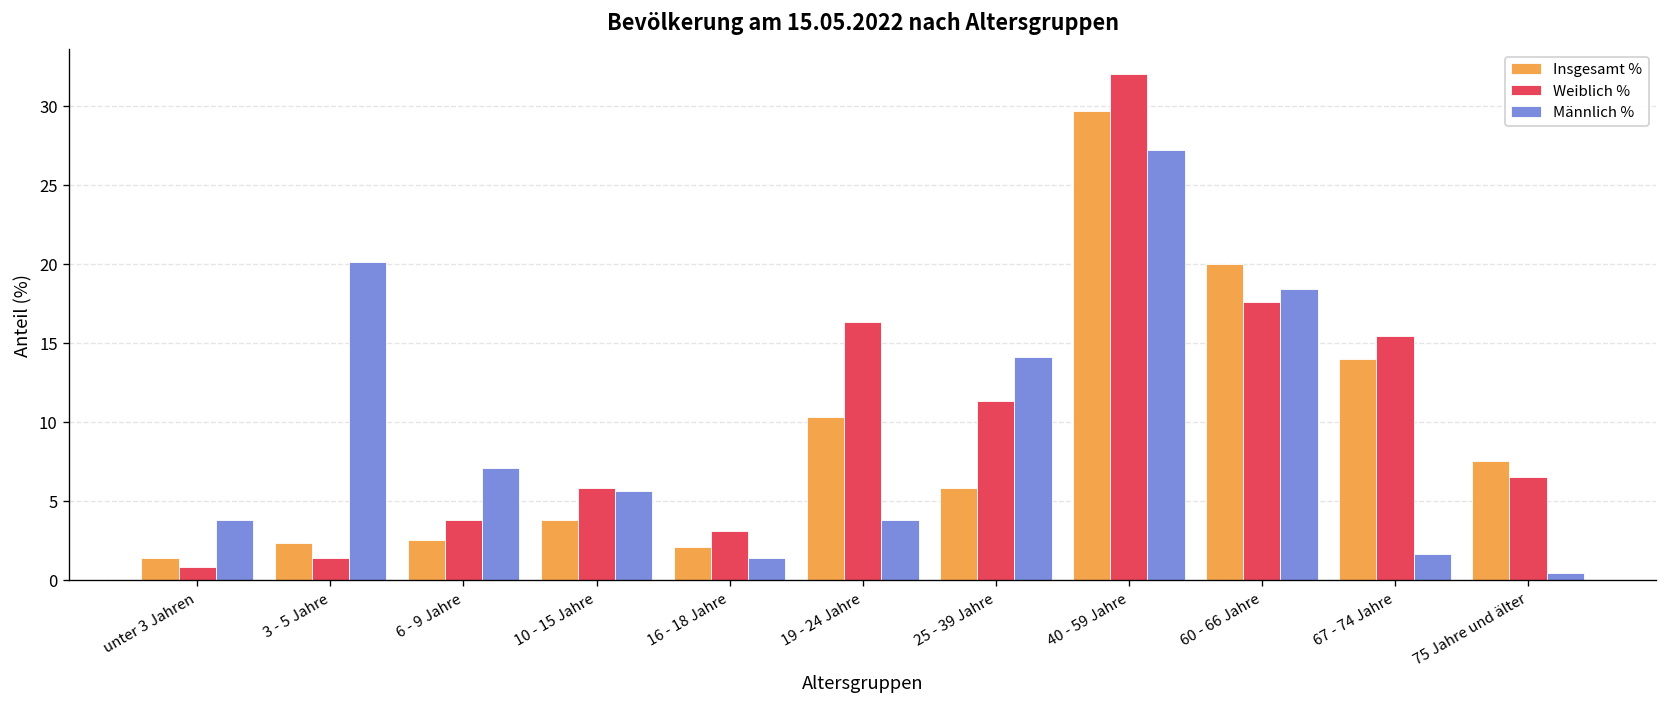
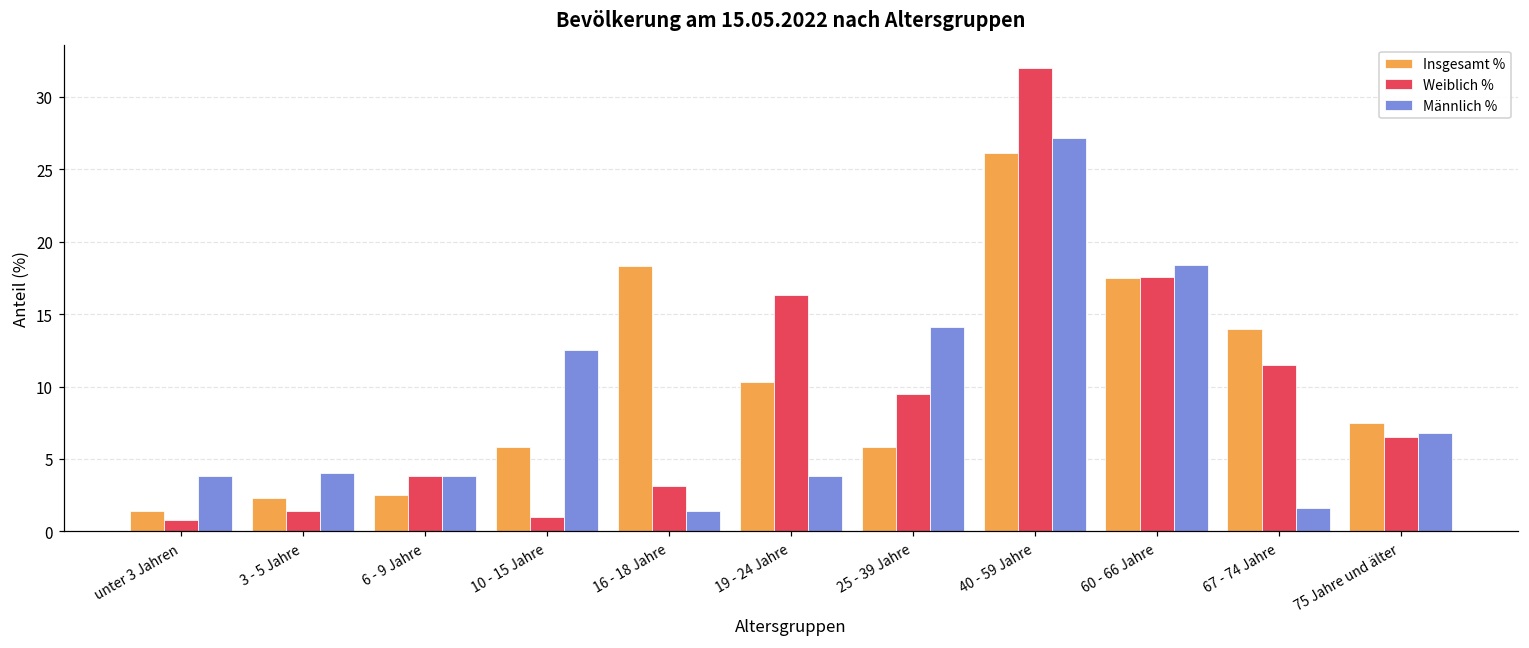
Männlich %, 3 - 5 Jahre: 20.1 -> 4.0
Männlich %, 6 - 9 Jahre: 7.1 -> 3.8
Insgesamt %, 10 - 15 Jahre: 3.8 -> 5.8
Weiblich %, 10 - 15 Jahre: 5.8 -> 1.0
Männlich %, 10 - 15 Jahre: 5.6 -> 12.5
Insgesamt %, 16 - 18 Jahre: 2.1 -> 18.3
Weiblich %, 25 - 39 Jahre: 11.3 -> 9.5
Insgesamt %, 40 - 59 Jahre: 29.7 -> 26.1
Insgesamt %, 60 - 66 Jahre: 20.0 -> 17.5
Weiblich %, 67 - 74 Jahre: 15.4 -> 11.5
Männlich %, 75 Jahre und älter: 0.4 -> 6.8
